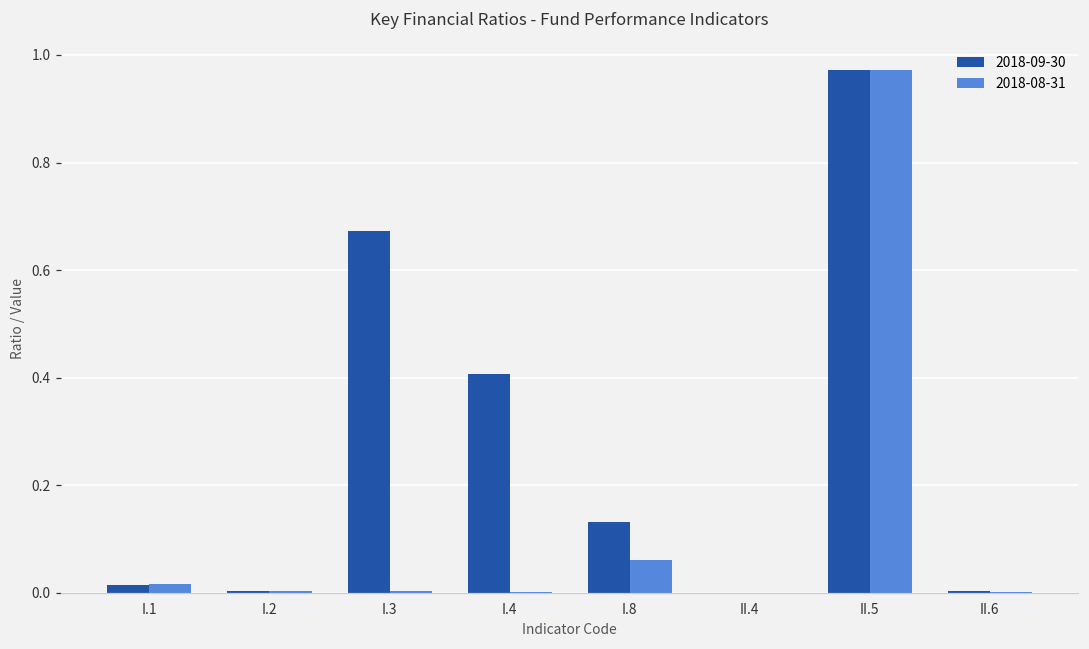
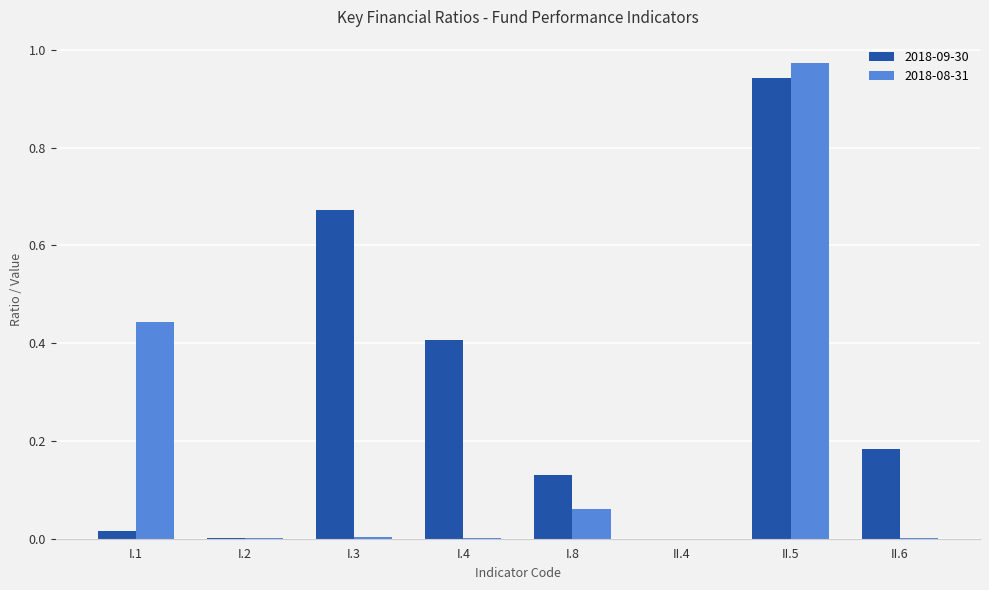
2018-08-31, I.1: 0.02 -> 0.44
2018-09-30, II.5: 0.97 -> 0.94
2018-09-30, II.6: 0.00 -> 0.18
